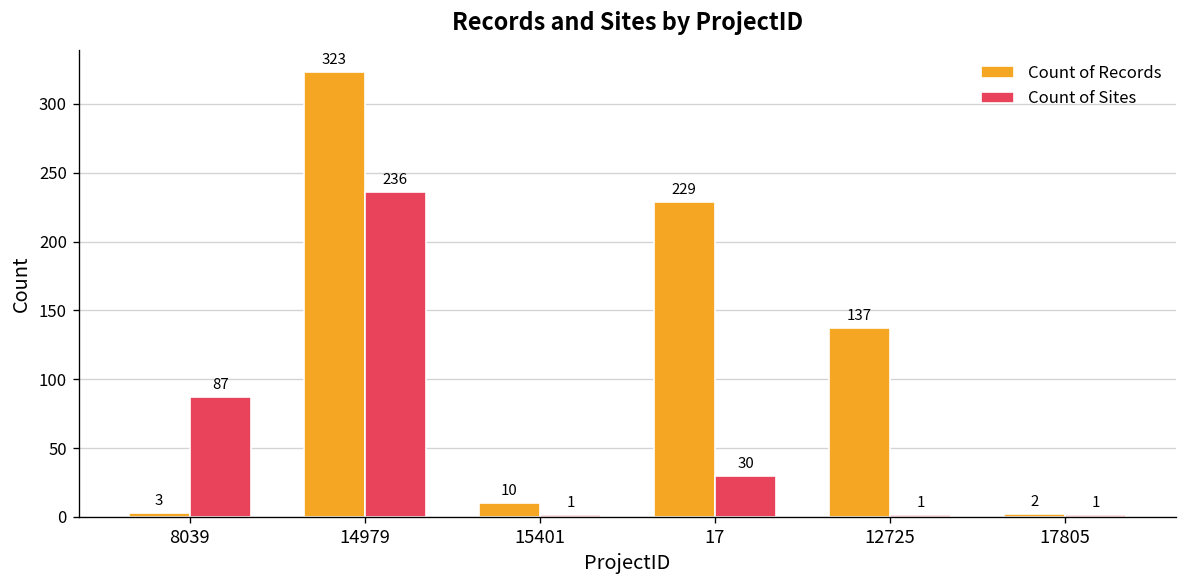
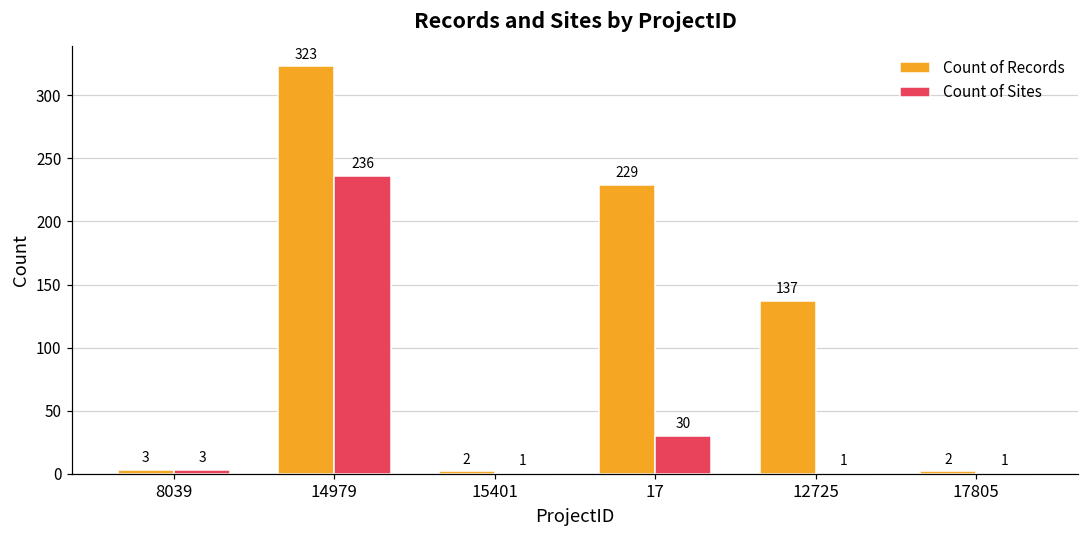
Count of Sites, 8039: 87 -> 3
Count of Records, 15401: 10 -> 2
